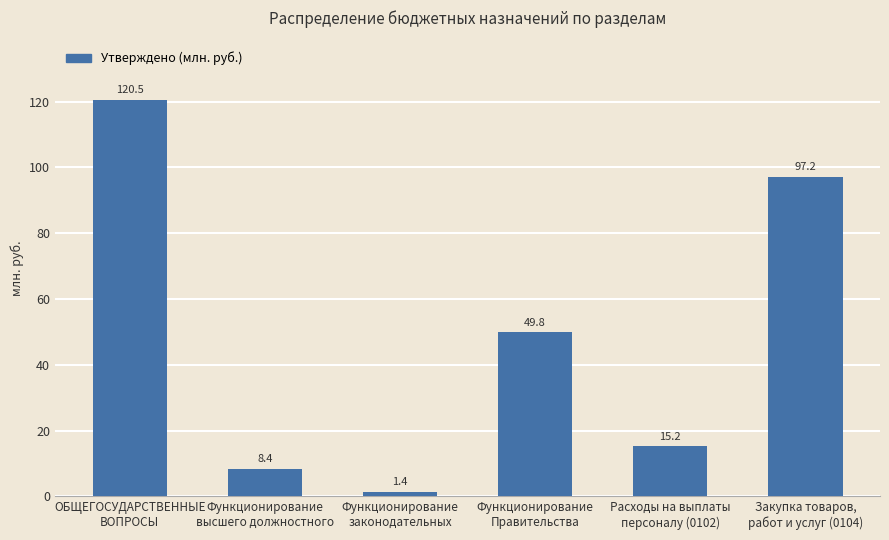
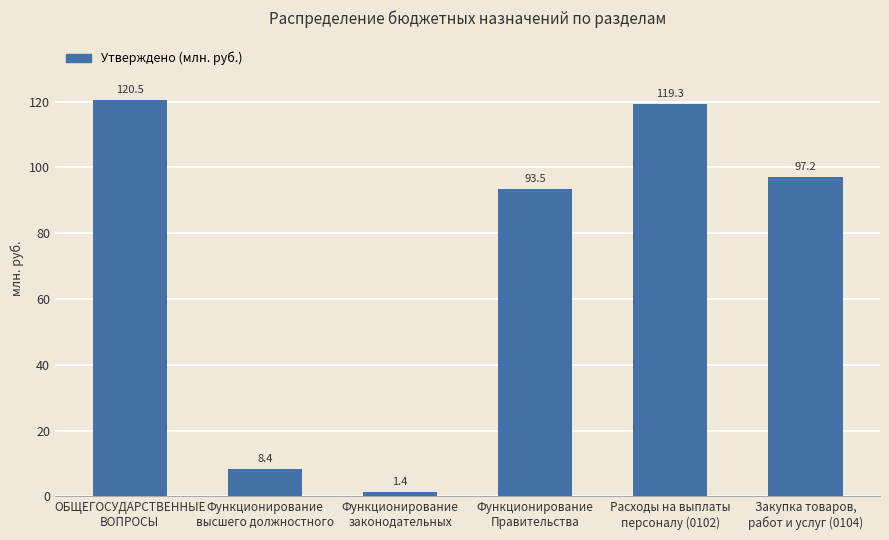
Функционирование Правительства: 49.8 -> 93.5
Расходы на выплаты персоналу (0102): 15.2 -> 119.3
